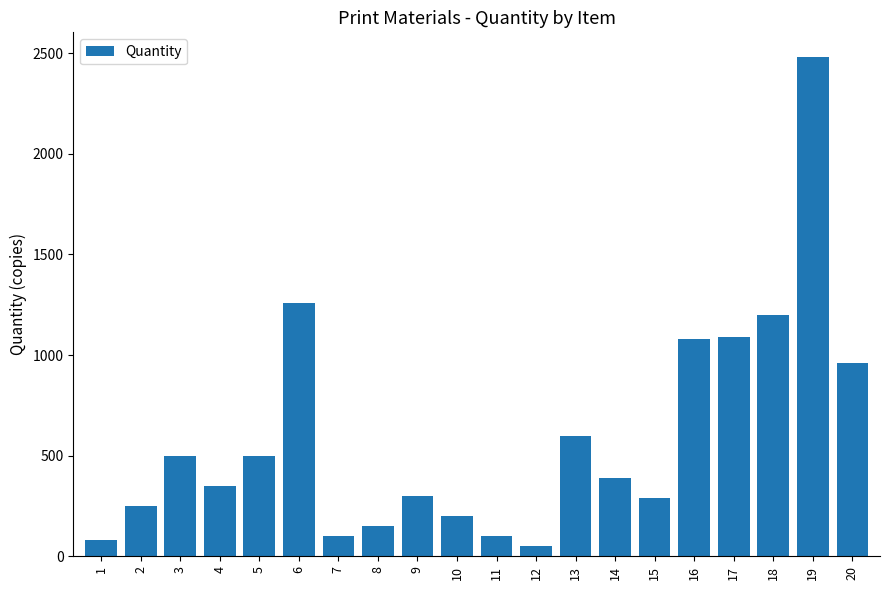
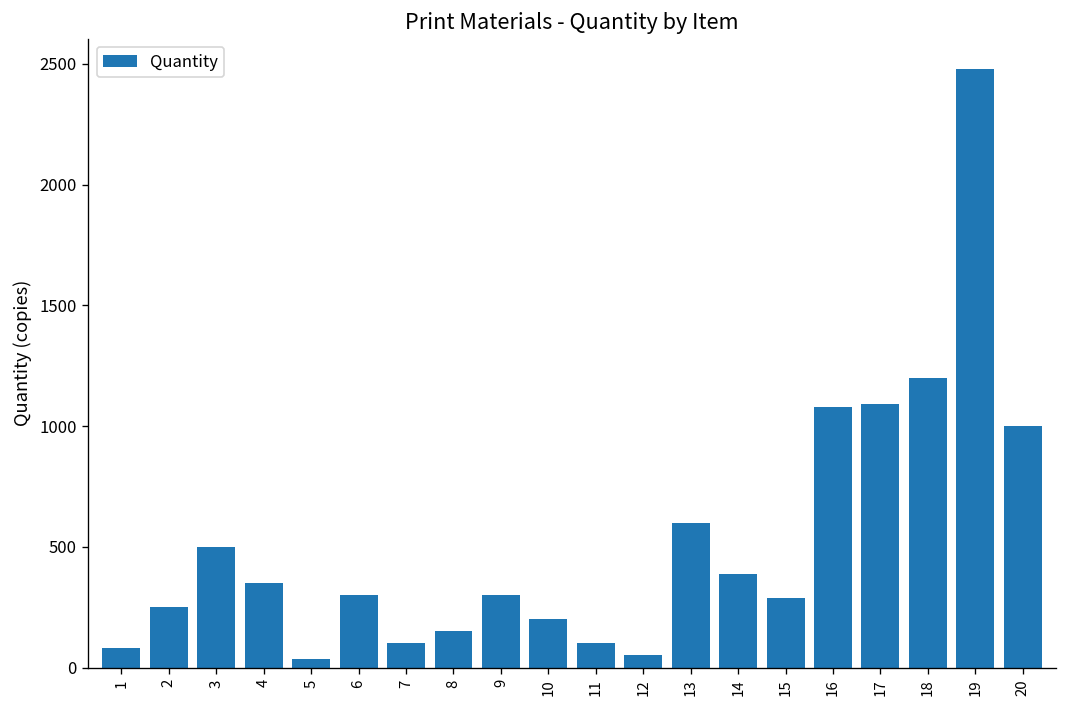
5: 500 -> 40
6: 1260 -> 300
20: 960 -> 1000
